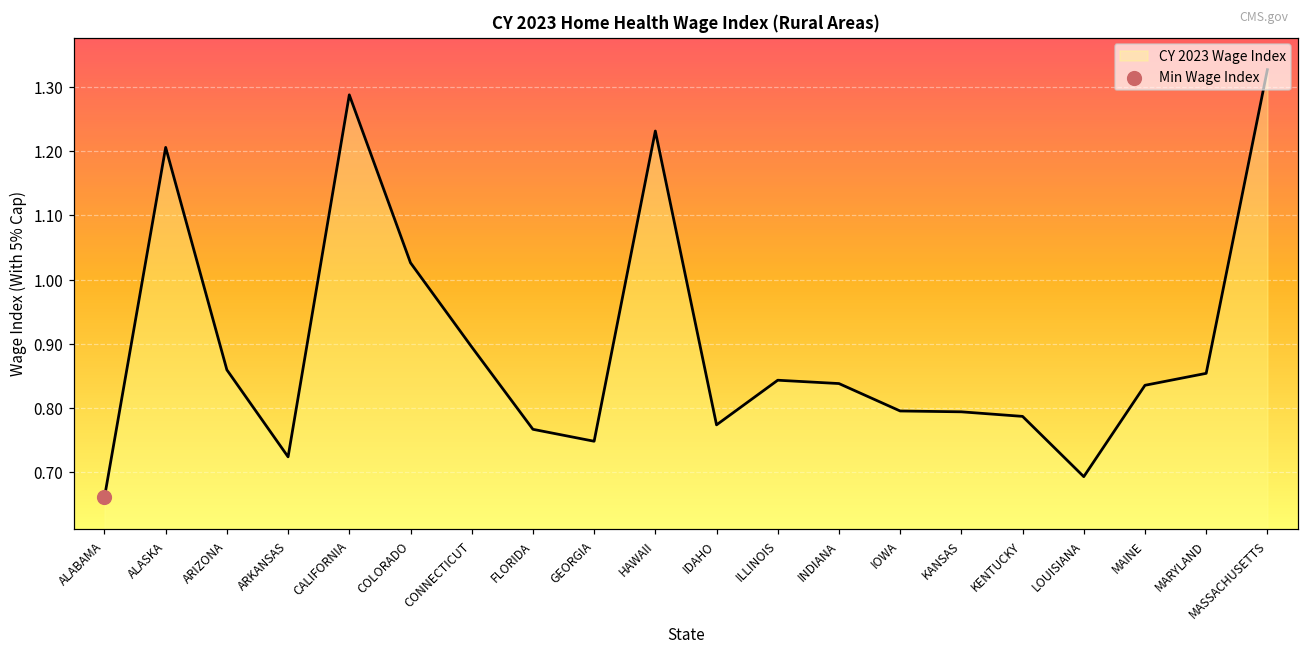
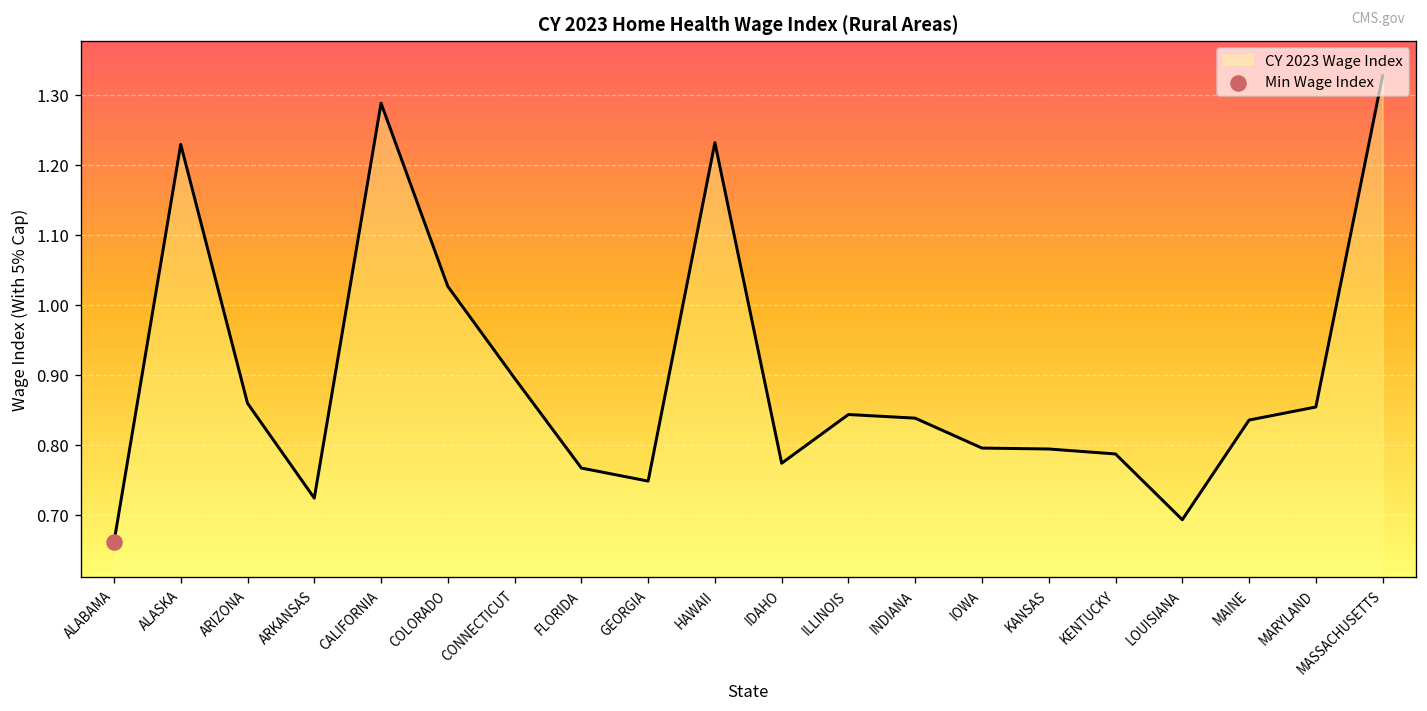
CY 2023 Wage Index, ALASKA: 1.21 -> 1.23
